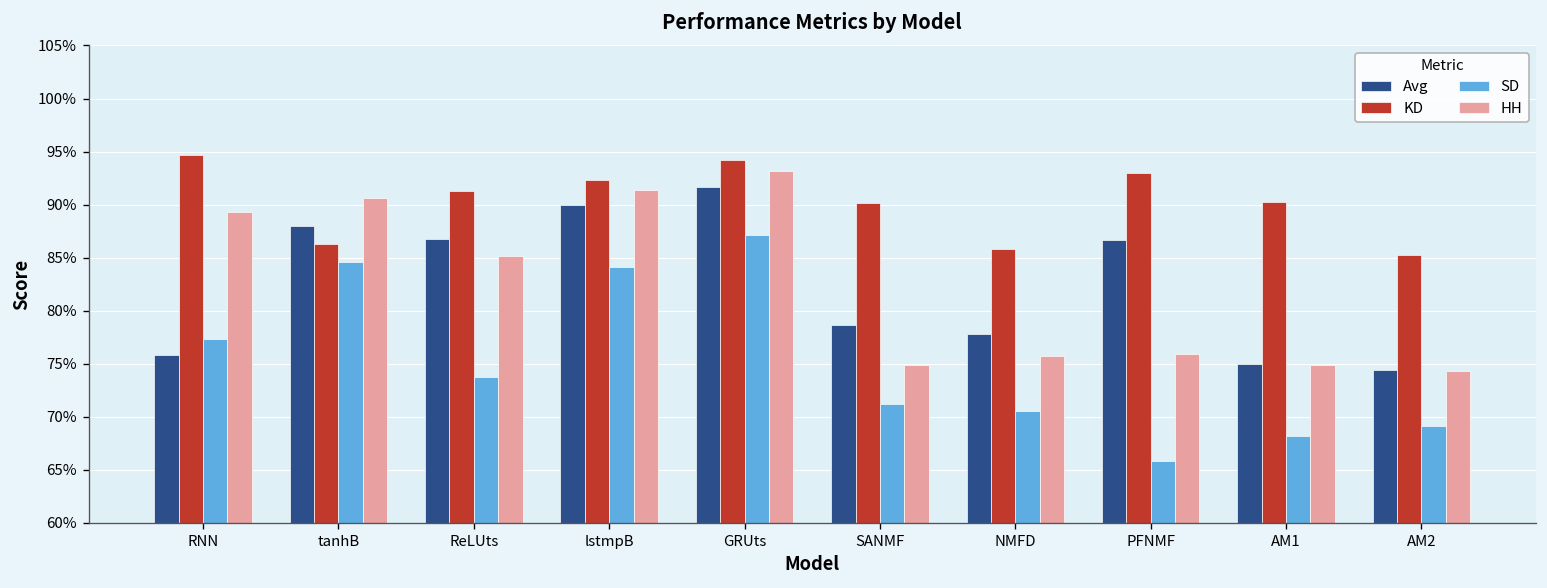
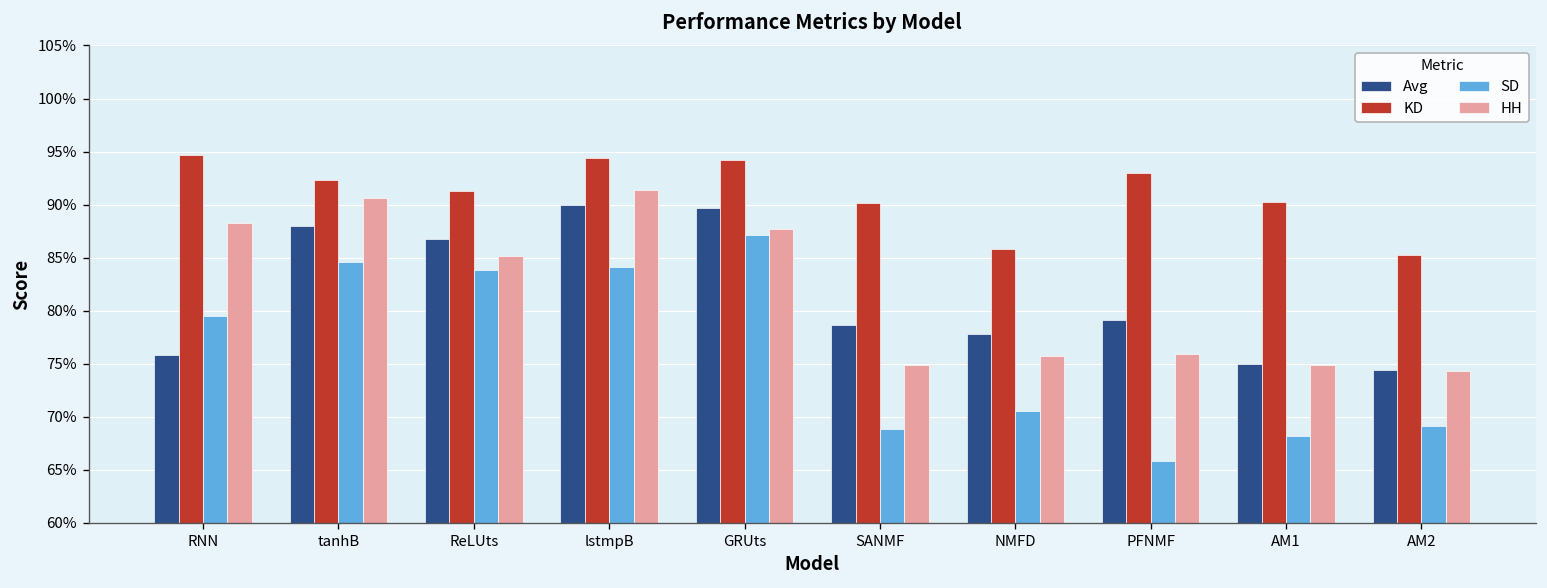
SD, RNN: 77% -> 79%
HH, RNN: 89% -> 88%
KD, tanhB: 86% -> 92%
SD, ReLUts: 74% -> 84%
KD, lstmpB: 92% -> 94%
Avg, GRUts: 92% -> 90%
HH, GRUts: 93% -> 88%
SD, SANMF: 71% -> 69%
Avg, PFNMF: 87% -> 79%
